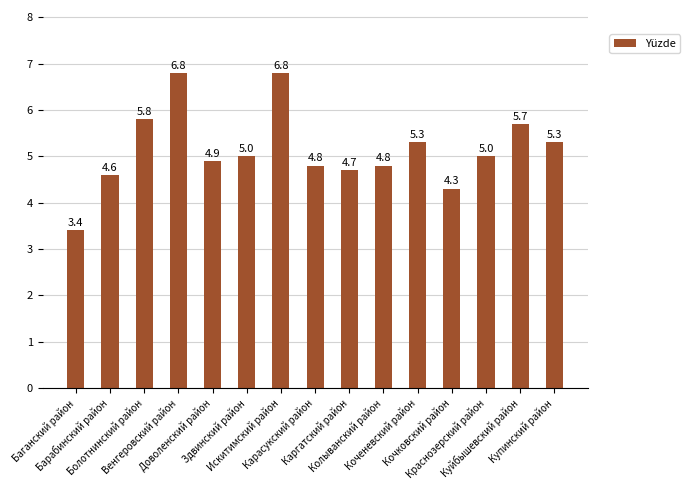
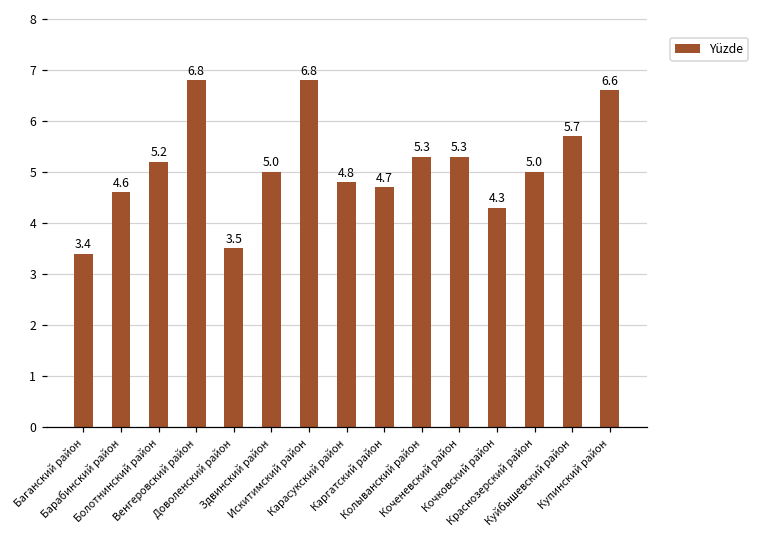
Болотнинский район: 5.8 -> 5.2
Доволенский район: 4.9 -> 3.5
Колыванский район: 4.8 -> 5.3
Купинский район: 5.3 -> 6.6
